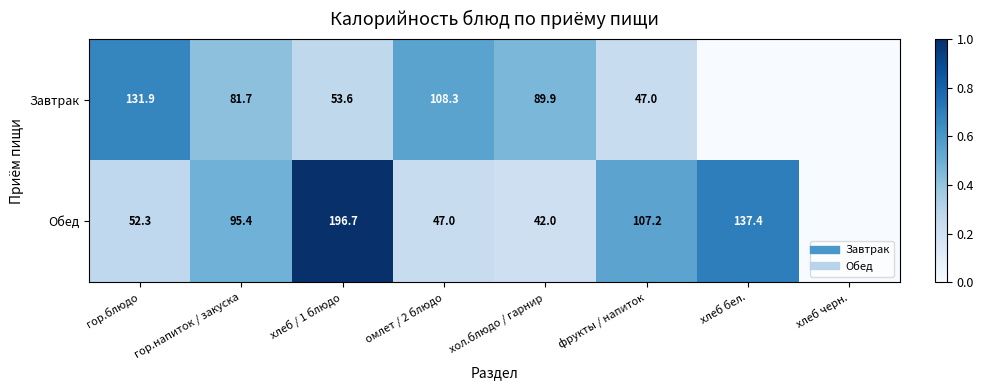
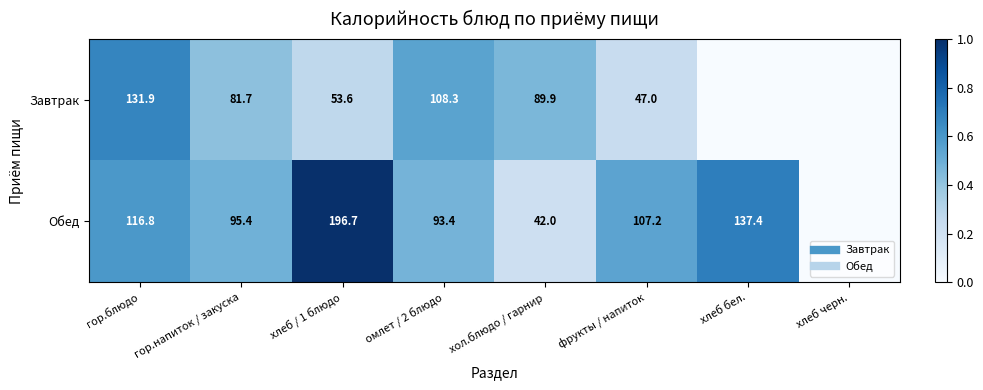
Обед, гор.блюдо: 52.3 -> 116.8
Обед, омлет / 2 блюдо: 47.0 -> 93.4
